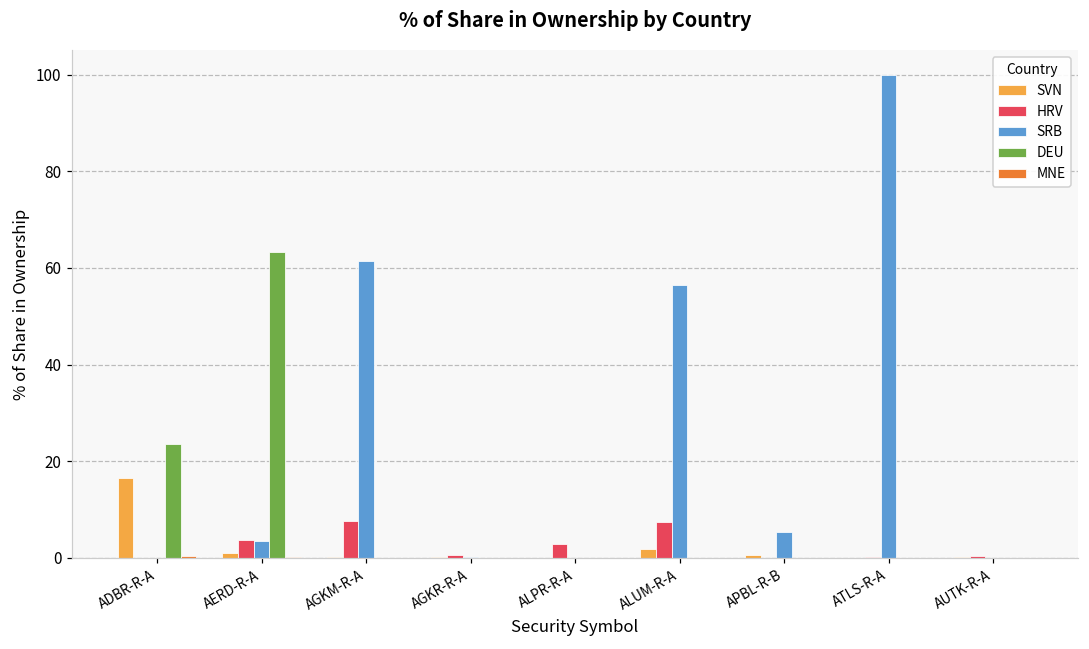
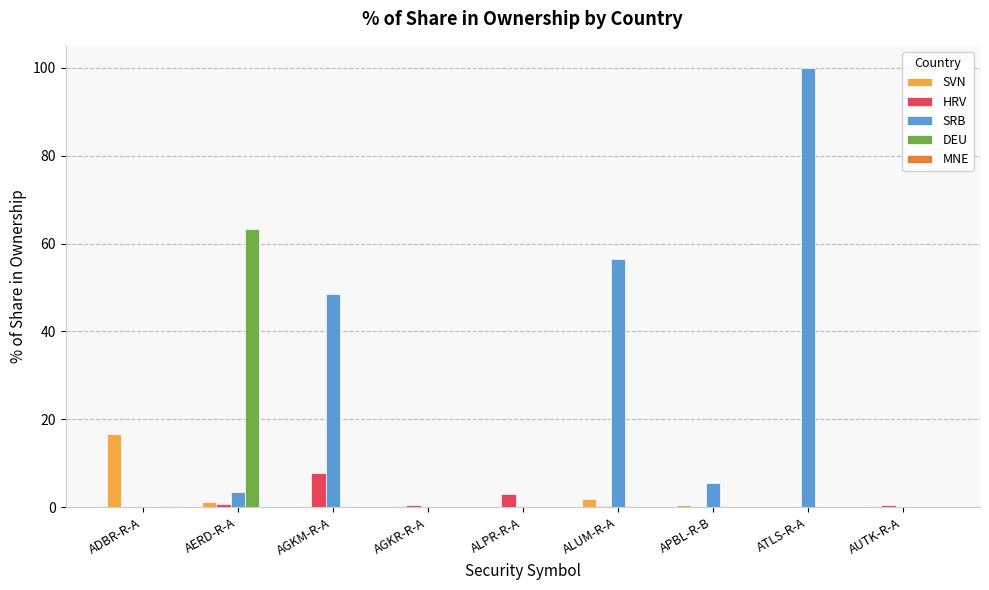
DEU, ADBR-R-A: 24 -> 0
HRV, AERD-R-A: 4 -> 1
SRB, AGKM-R-A: 61 -> 48
HRV, ALUM-R-A: 7 -> 0
